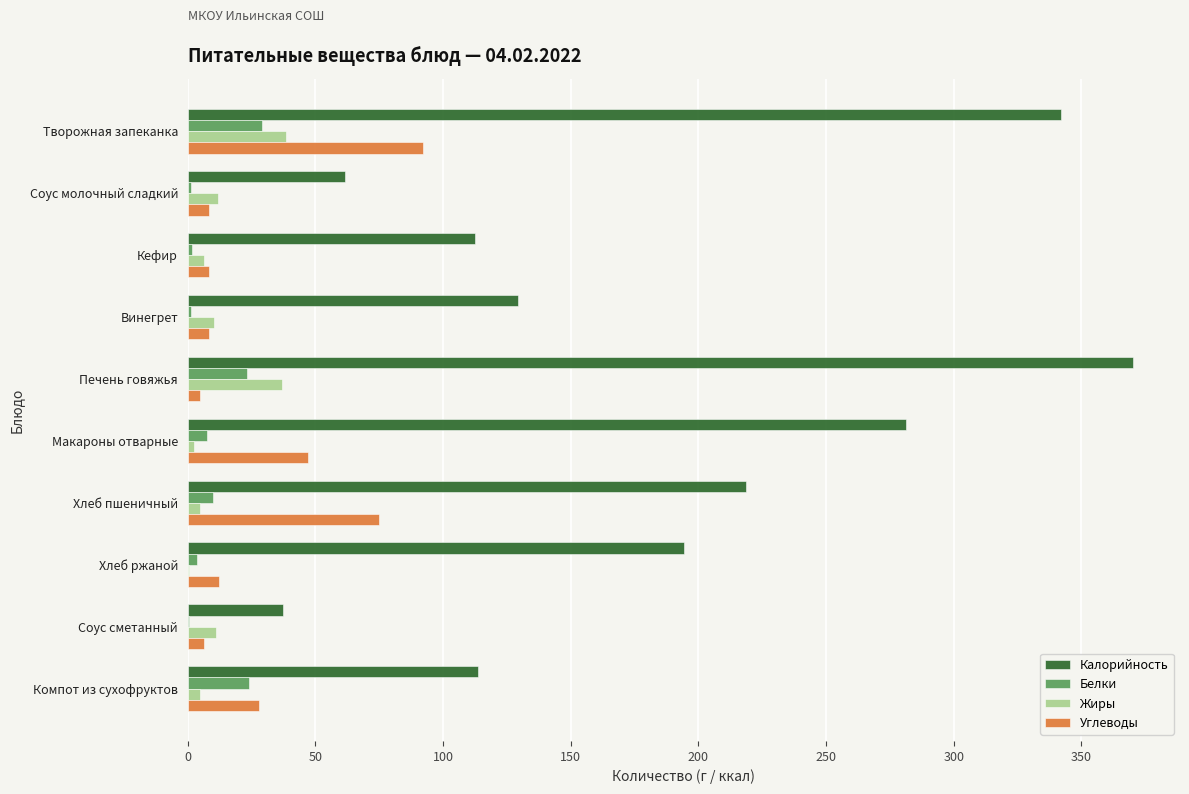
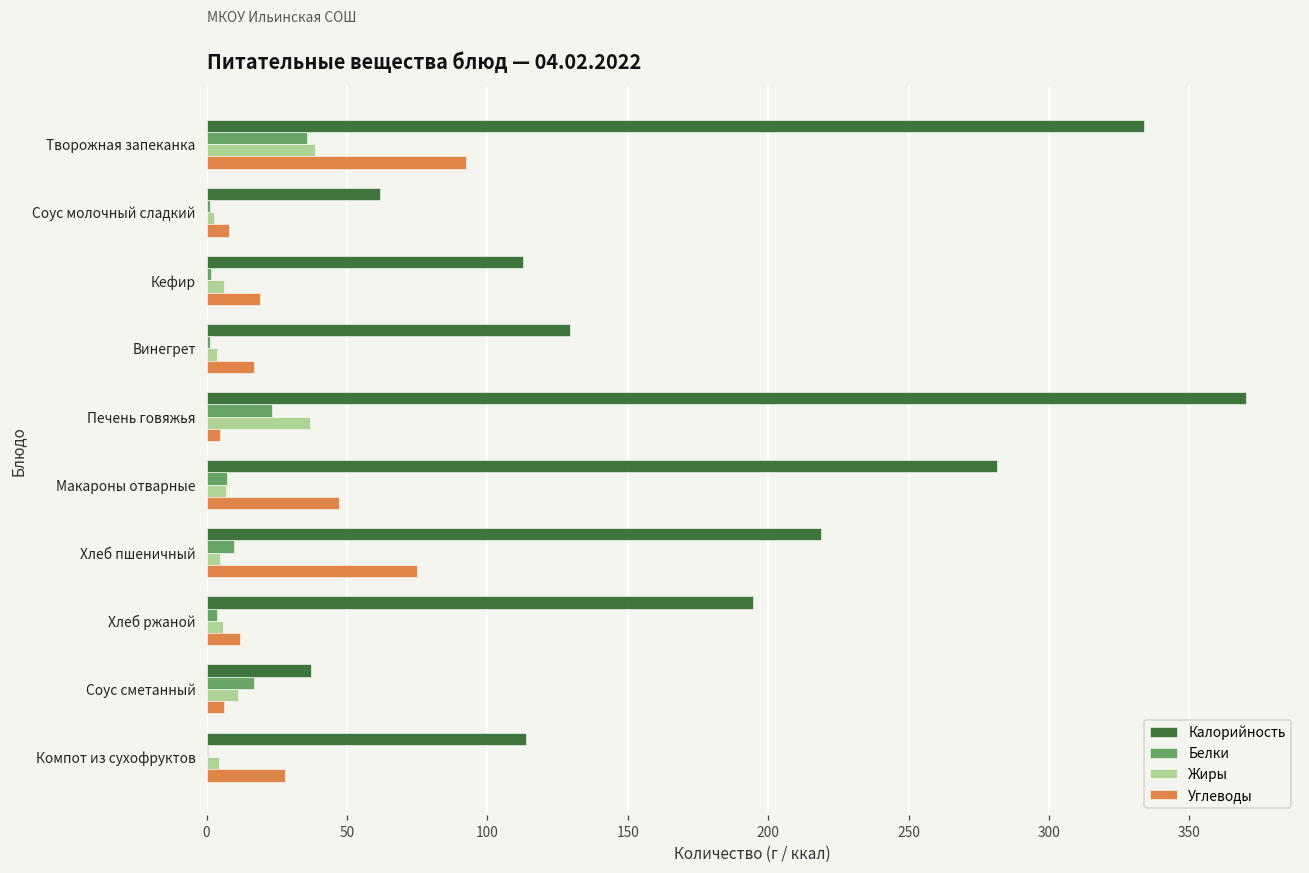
Калорийность, Творожная запеканка: 342 -> 334
Белки, Творожная запеканка: 29 -> 36
Жиры, Соус молочный сладкий: 12 -> 3
Углеводы, Кефир: 8 -> 19
Жиры, Винегрет: 10 -> 4
Углеводы, Винегрет: 8 -> 17
Жиры, Макароны отварные: 2 -> 7
Жиры, Хлеб ржаной: 0 -> 6
Белки, Соус сметанный: 1 -> 17
Белки, Компот из сухофруктов: 24 -> 1
